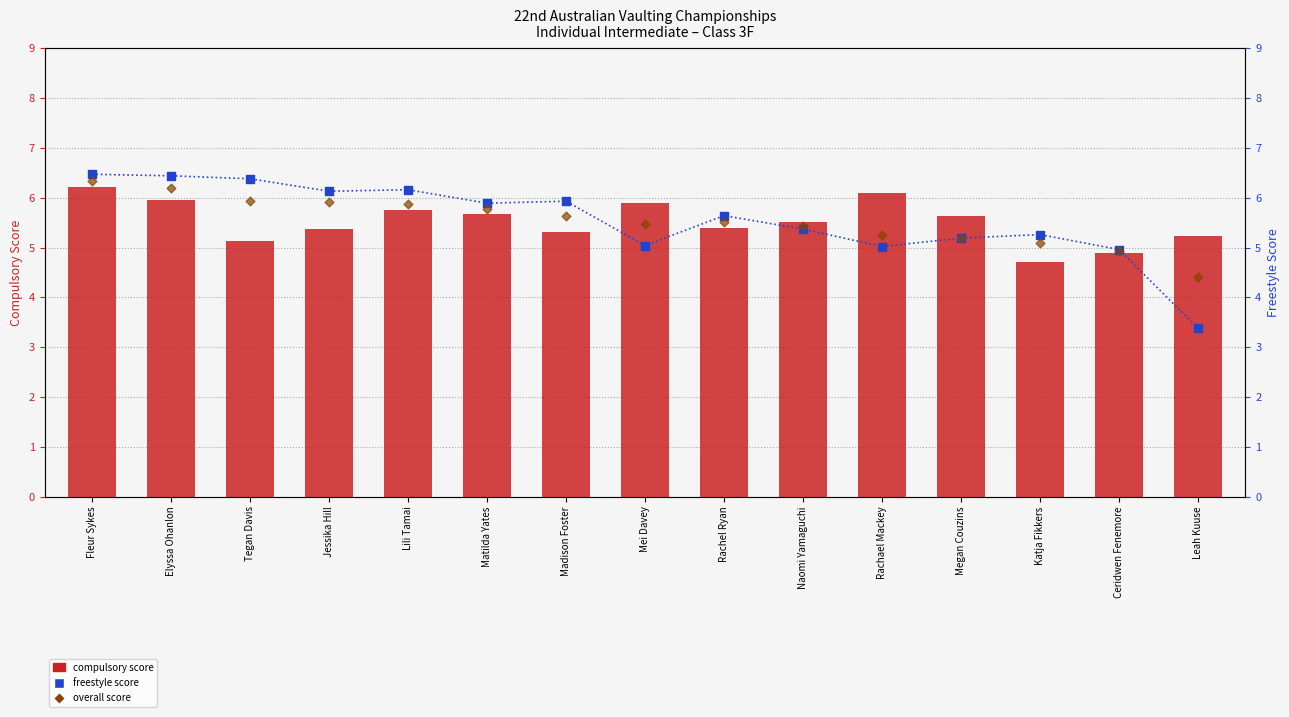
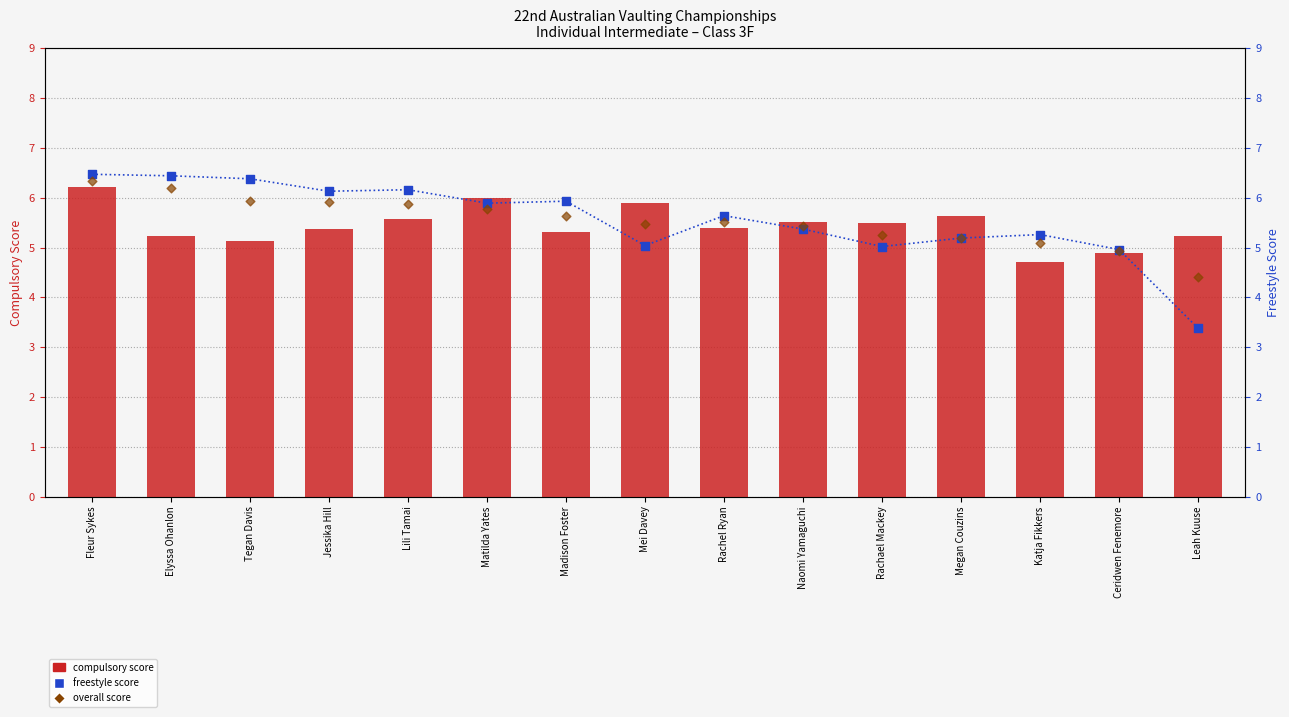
compulsory score, Elyssa Ohanlon: 5.9 -> 5.2
compulsory score, Lili Tamai: 5.7 -> 5.6
compulsory score, Matilda Yates: 5.7 -> 6.0
compulsory score, Rachael Mackey: 6.1 -> 5.5
